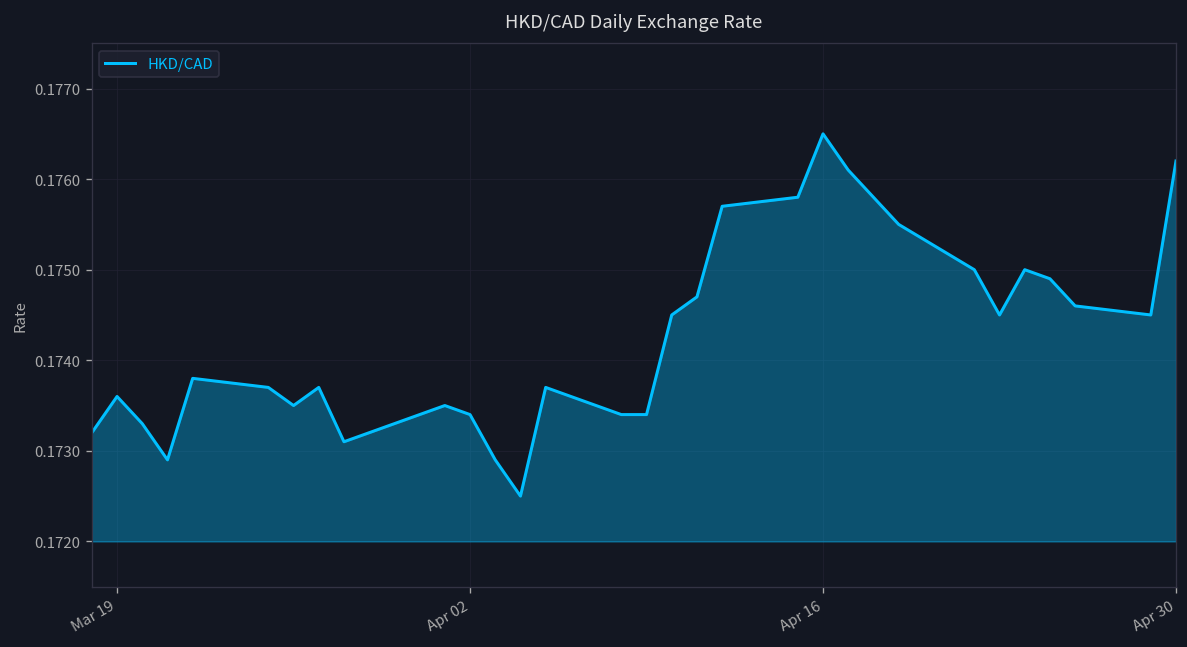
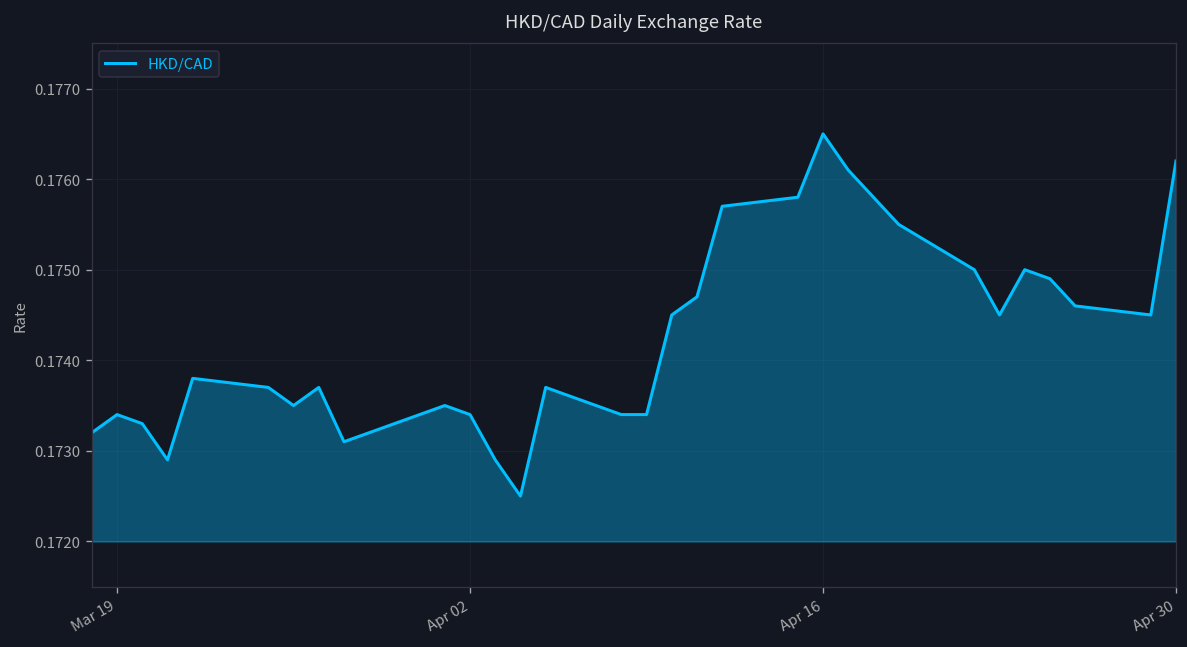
Mar 19: 0.1736 -> 0.1734
